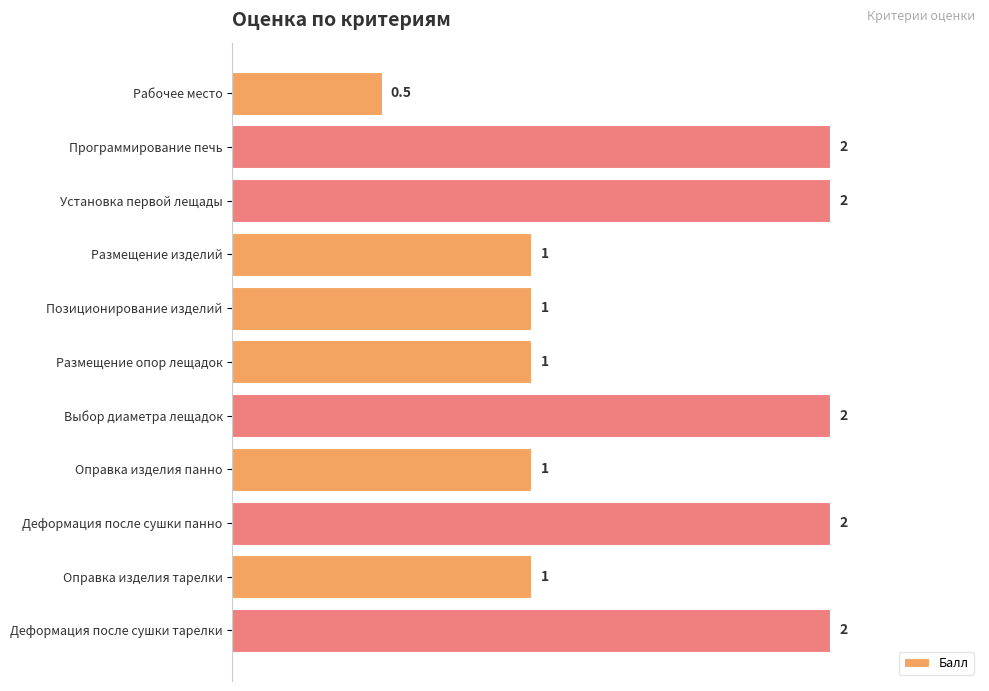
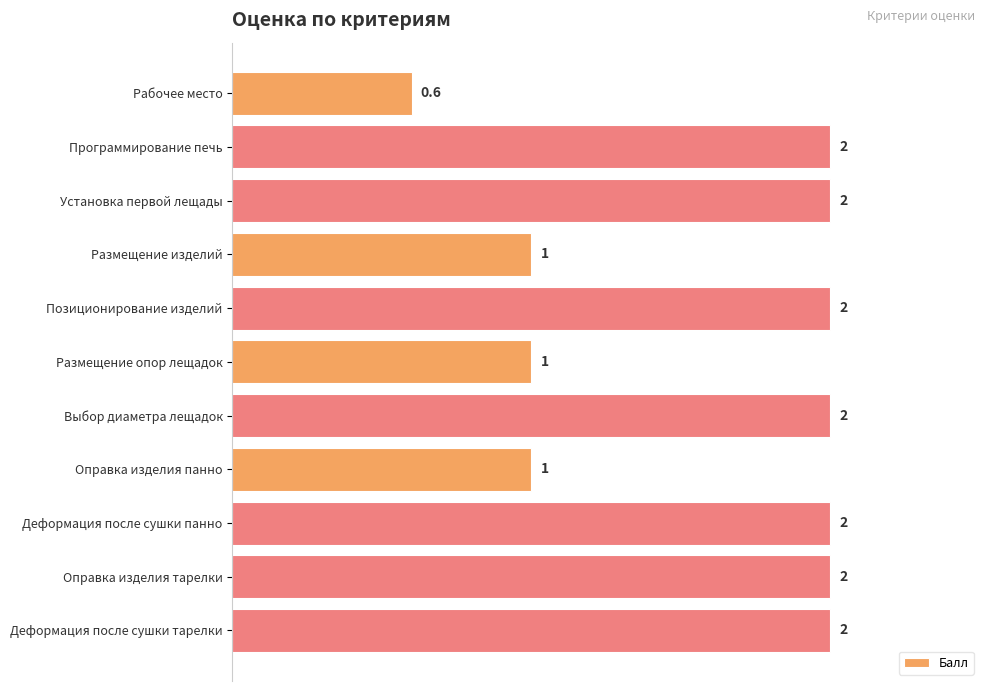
Рабочее место: 0.5 -> 0.6
Позиционирование изделий: 1 -> 2
Оправка изделия тарелки: 1 -> 2
